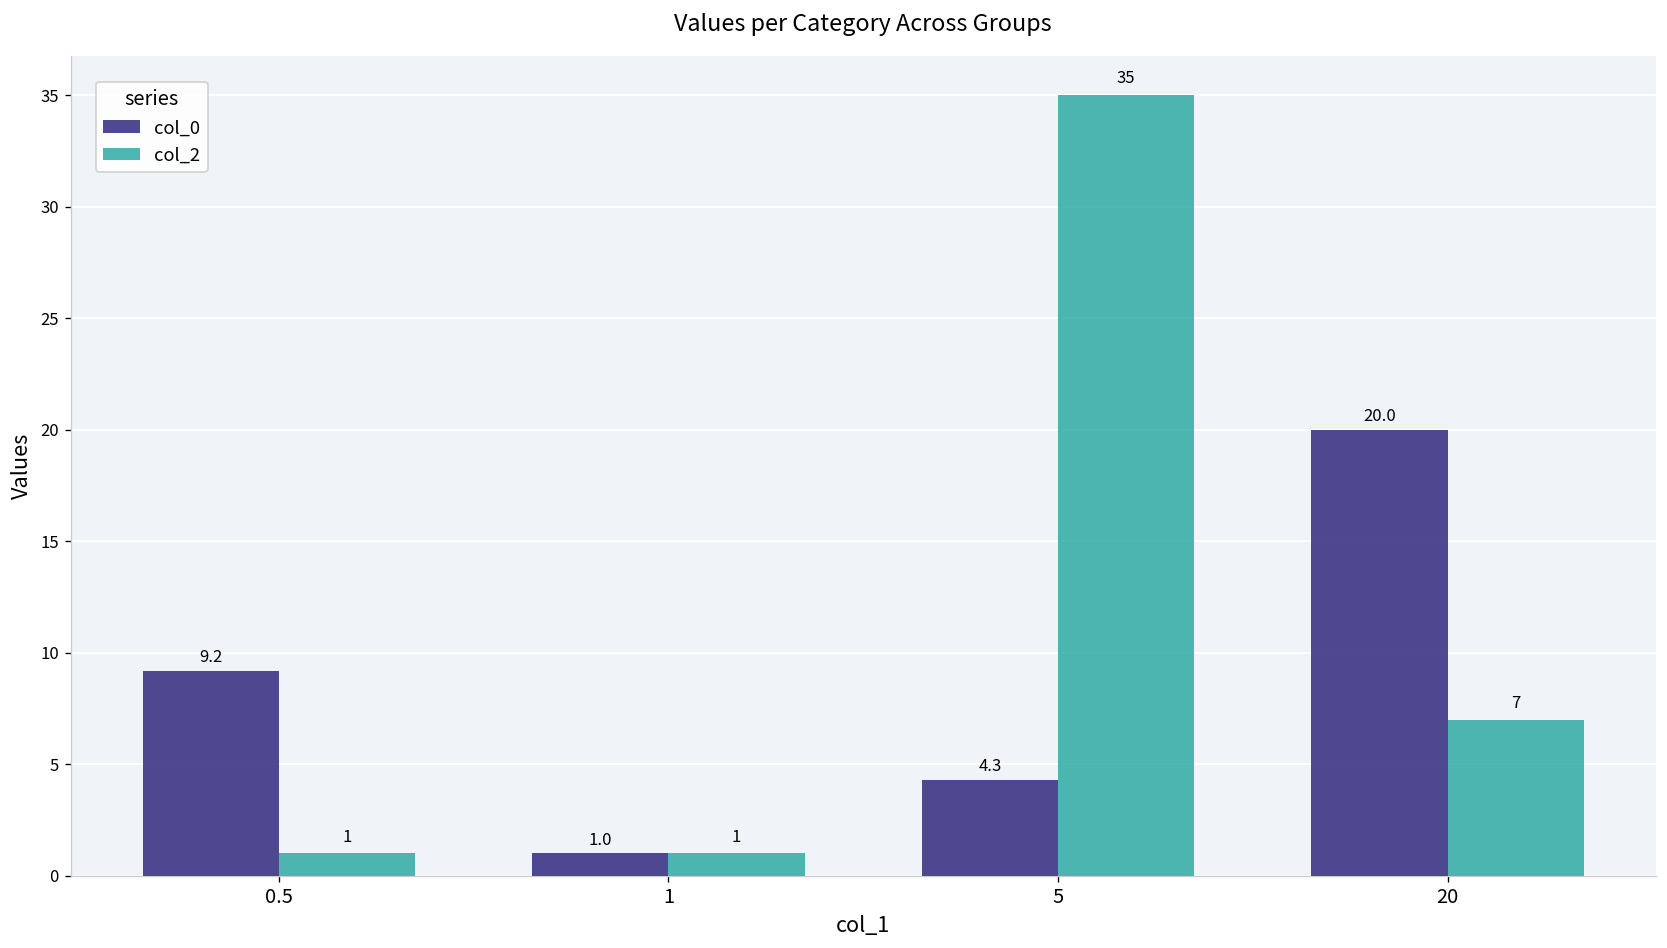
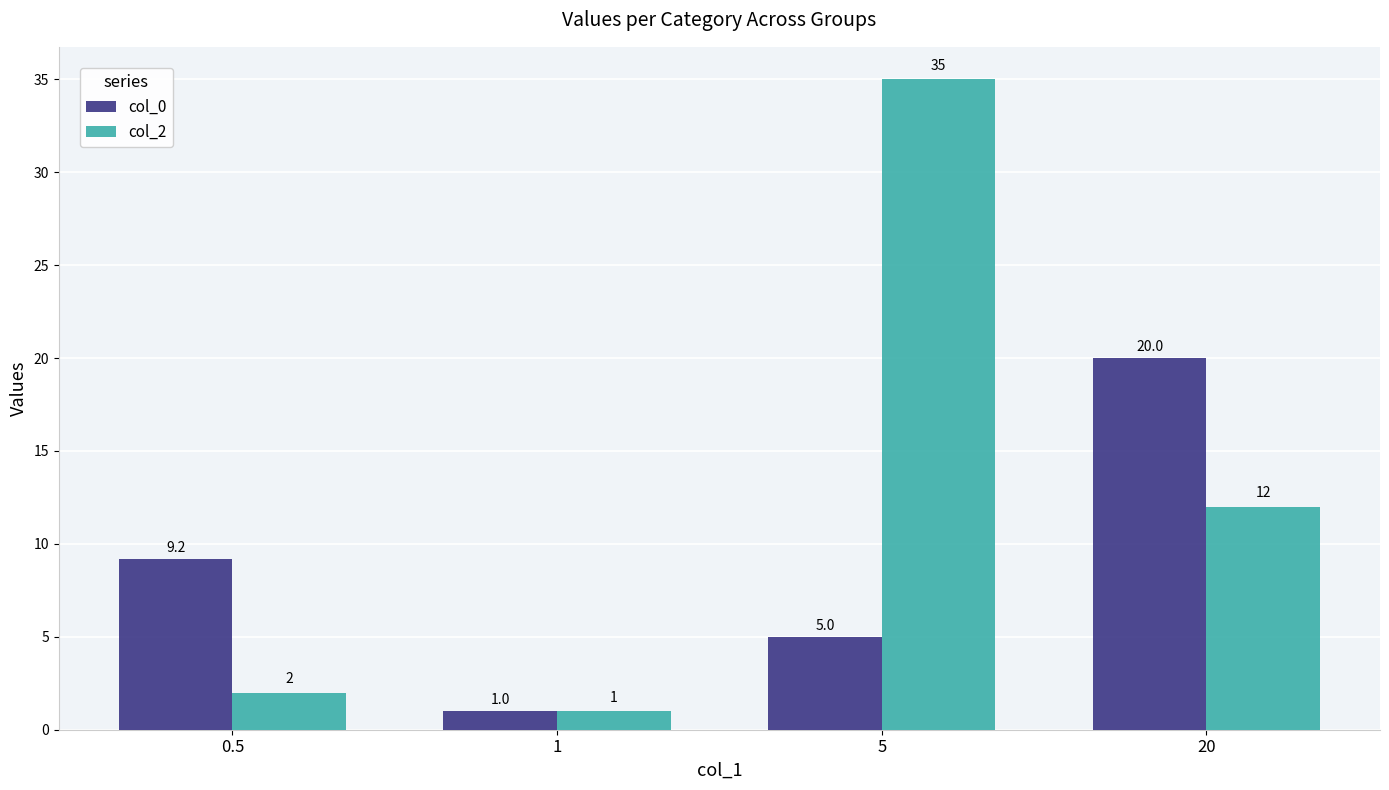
col_2, 0.5: 1 -> 2
col_0, 5: 4.3 -> 5.0
col_2, 20: 7 -> 12
